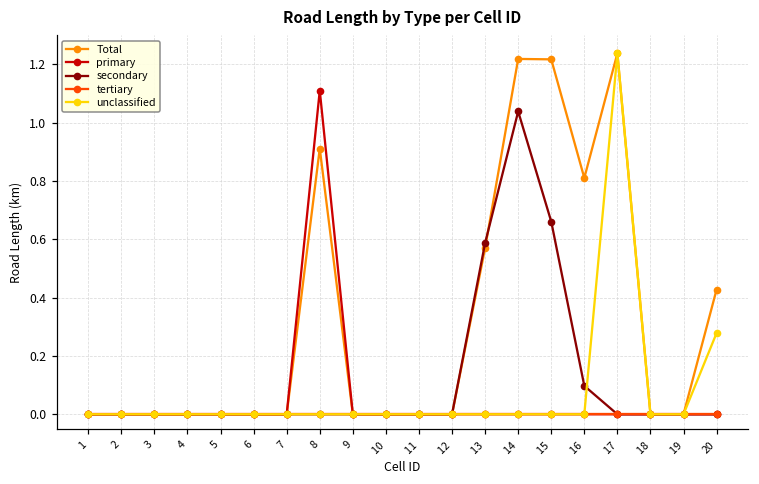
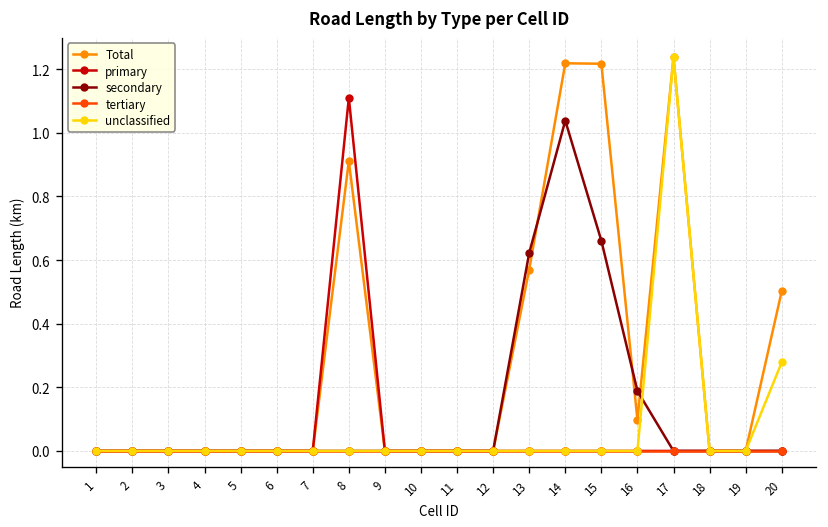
secondary, 13: 0.59 -> 0.62
Total, 16: 0.81 -> 0.10
secondary, 16: 0.10 -> 0.19
Total, 20: 0.43 -> 0.50
